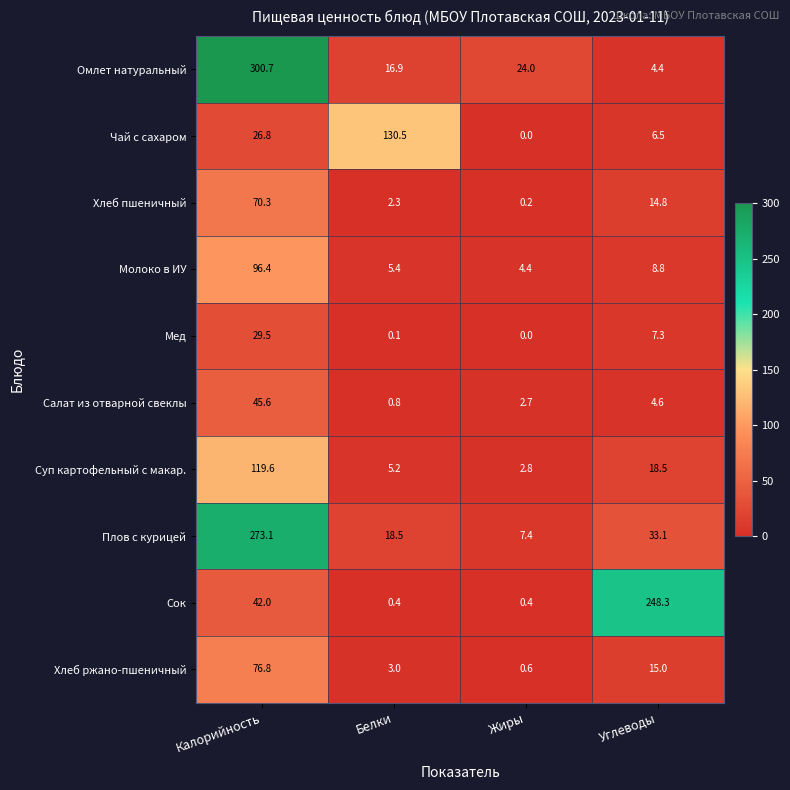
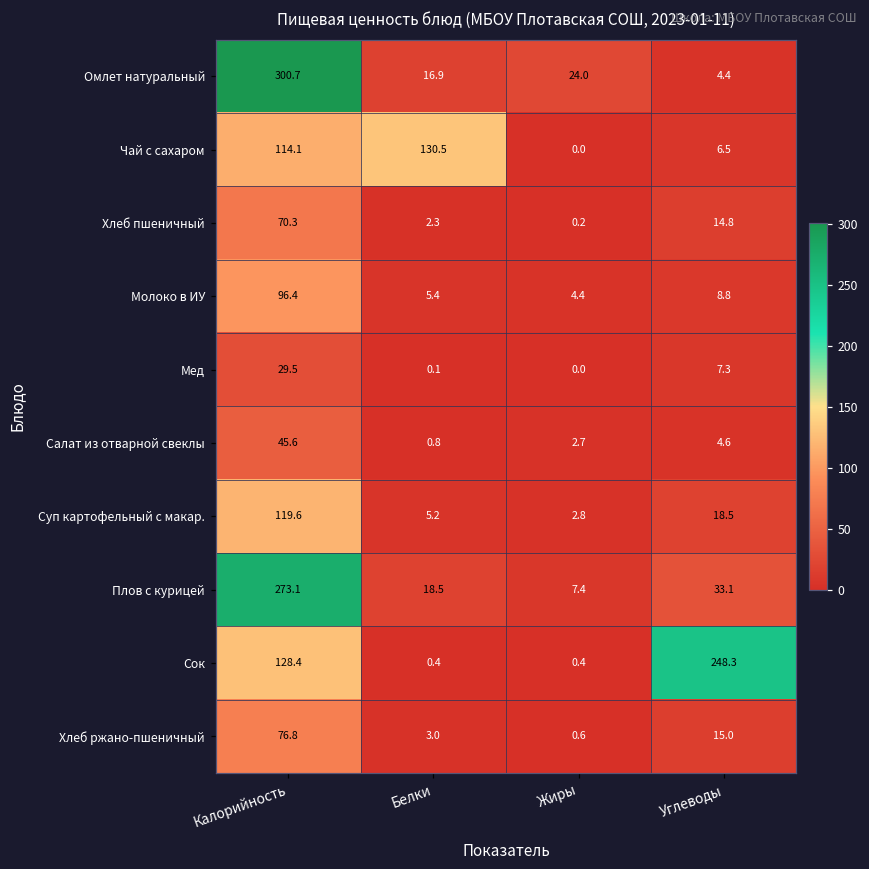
Чай с сахаром, Калорийность: 26.8 -> 114.1
Сок, Калорийность: 42.0 -> 128.4
